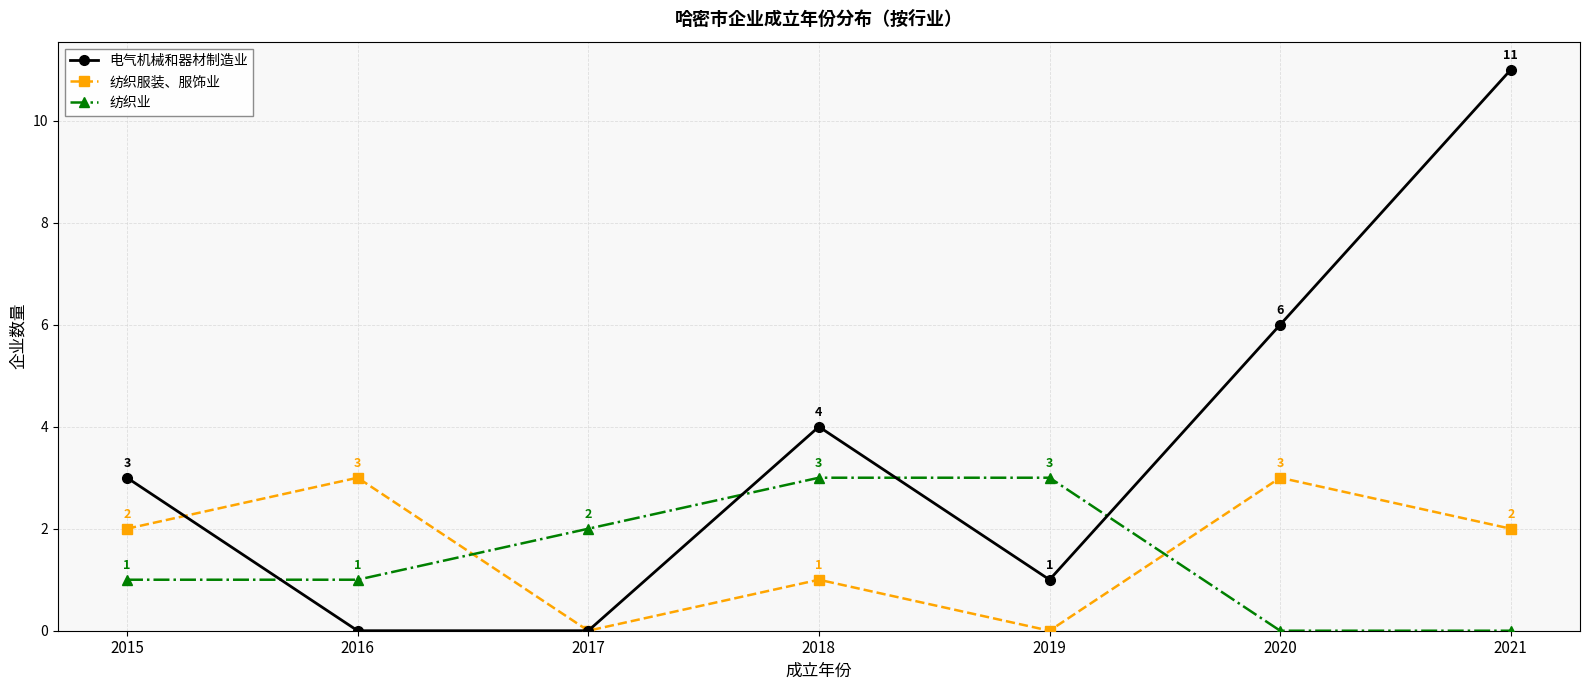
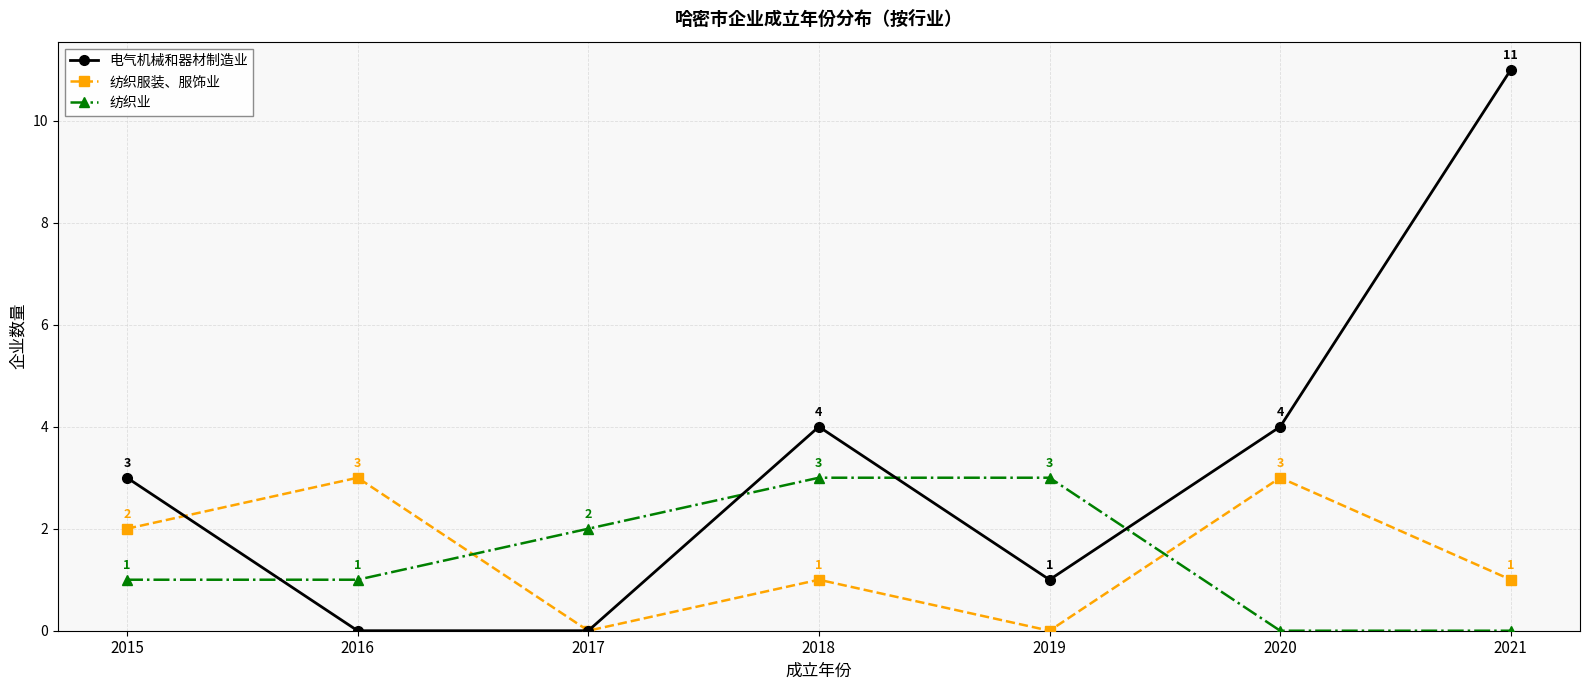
电气机械和器材制造业, 2020: 6 -> 4
纺织服装、服饰业, 2021: 2 -> 1
